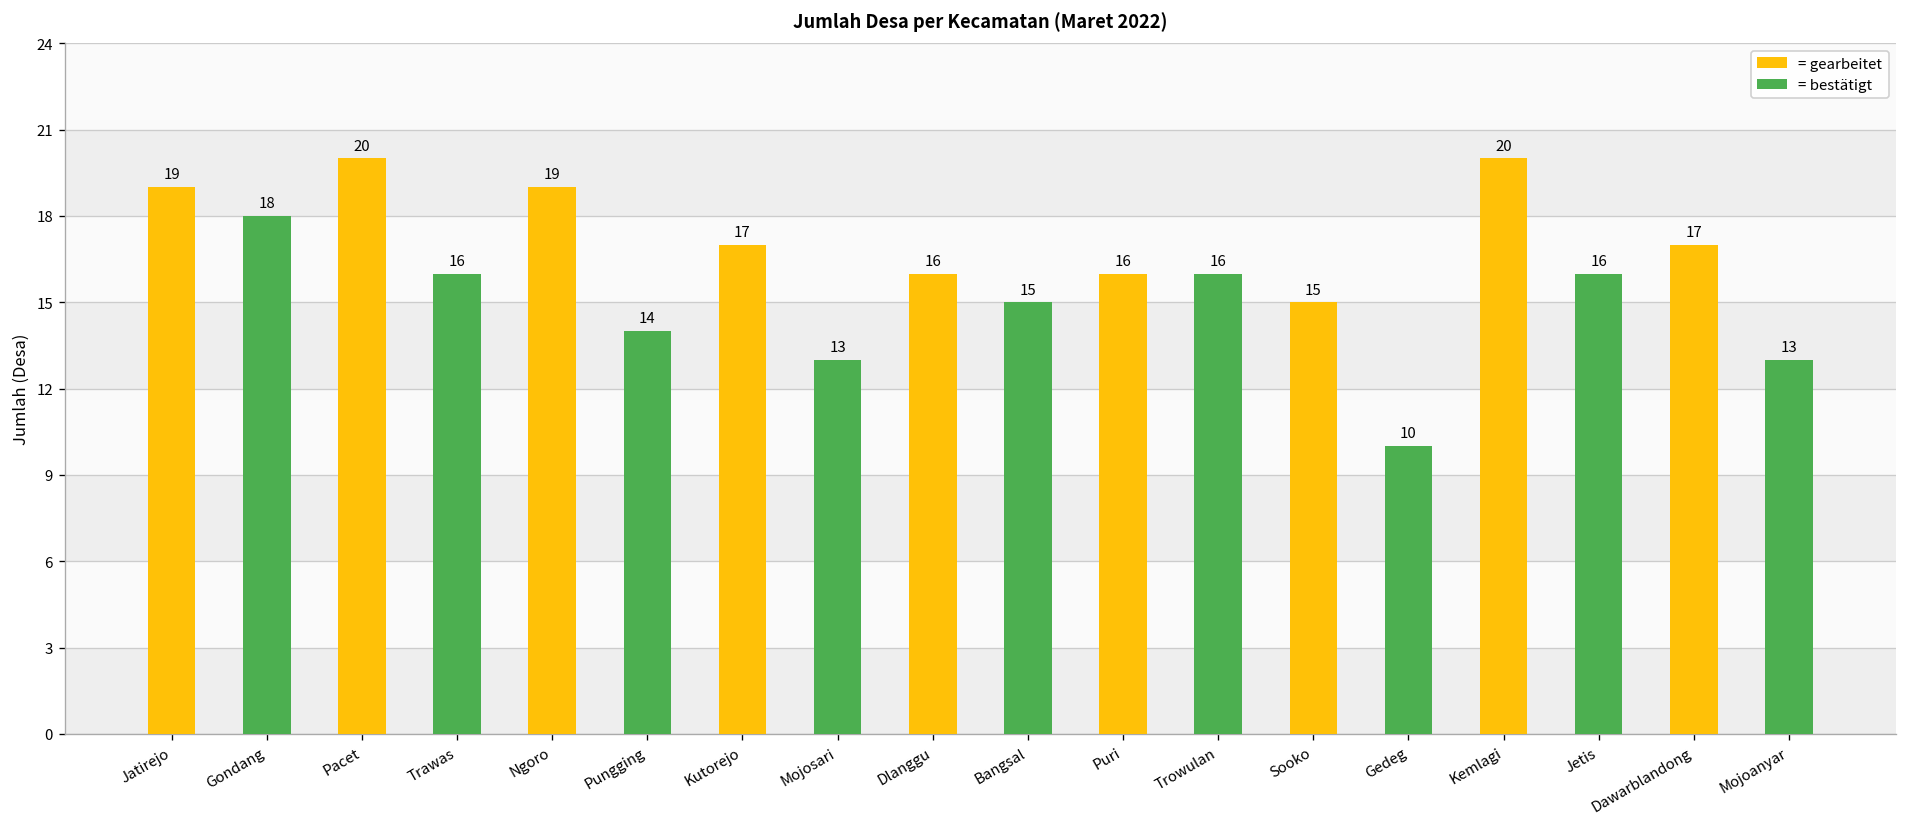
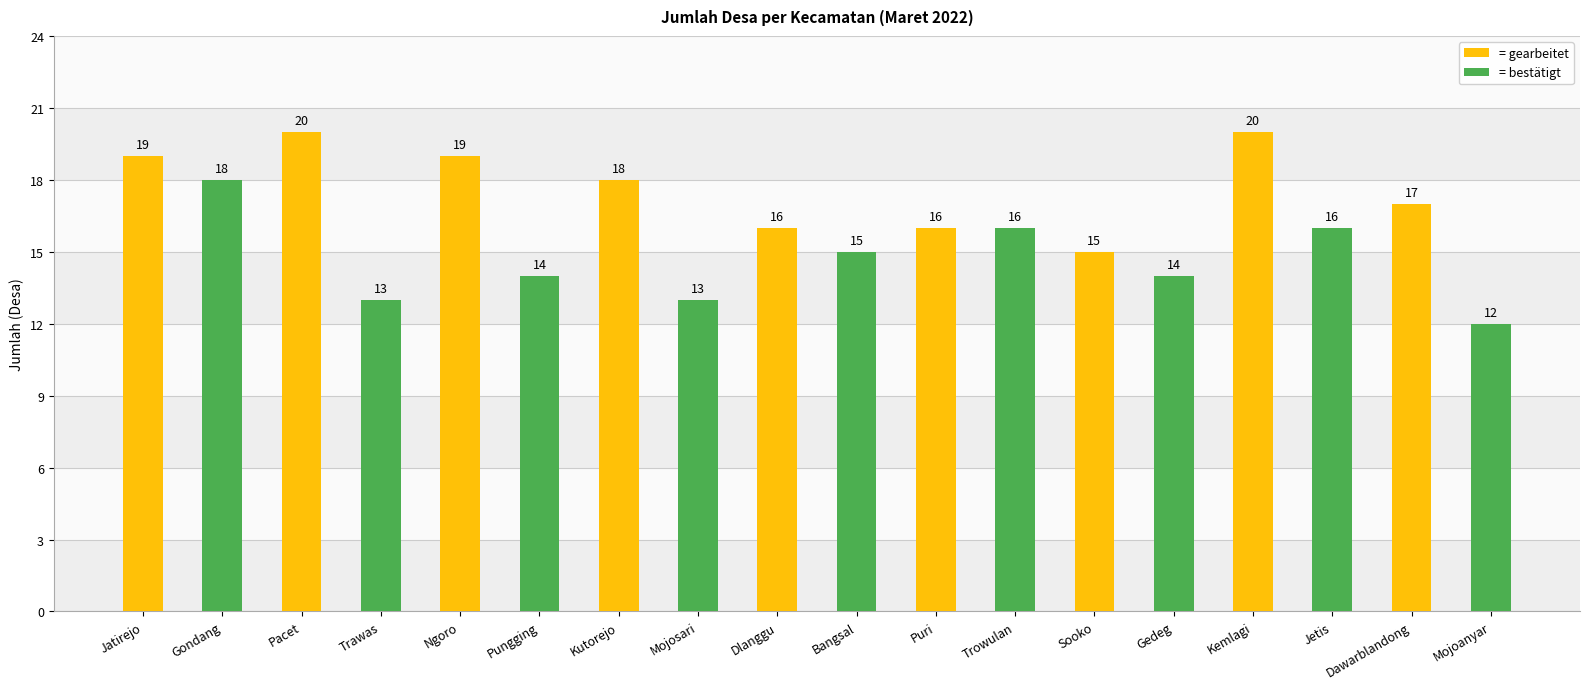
= bestätigt, Trawas: 16 -> 13
= gearbeitet, Kutorejo: 17 -> 18
= bestätigt, Gedeg: 10 -> 14
= bestätigt, Mojoanyar: 13 -> 12
